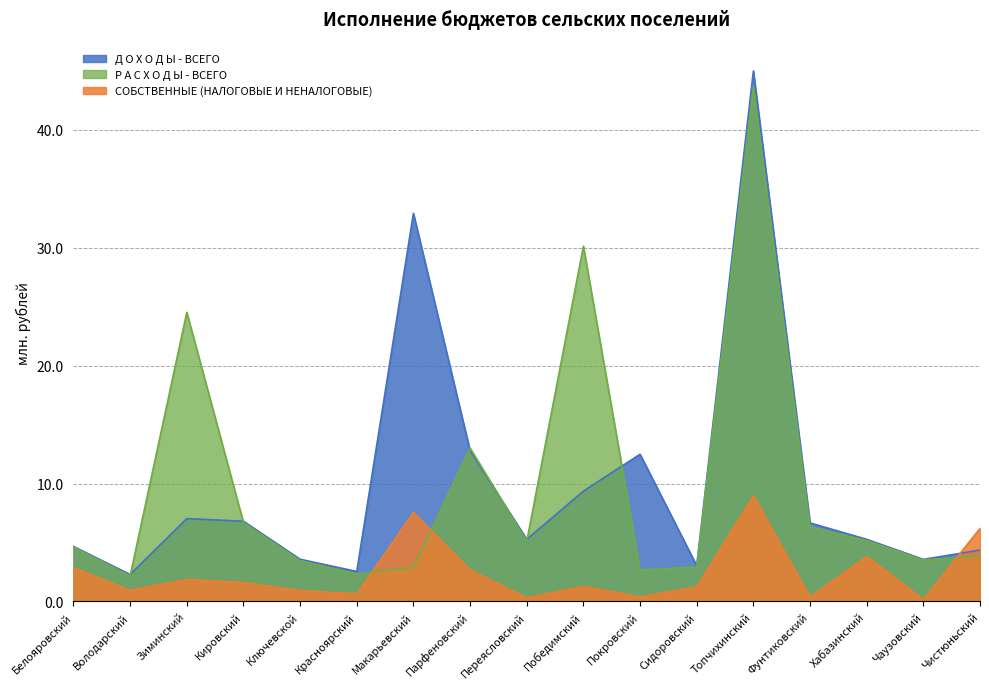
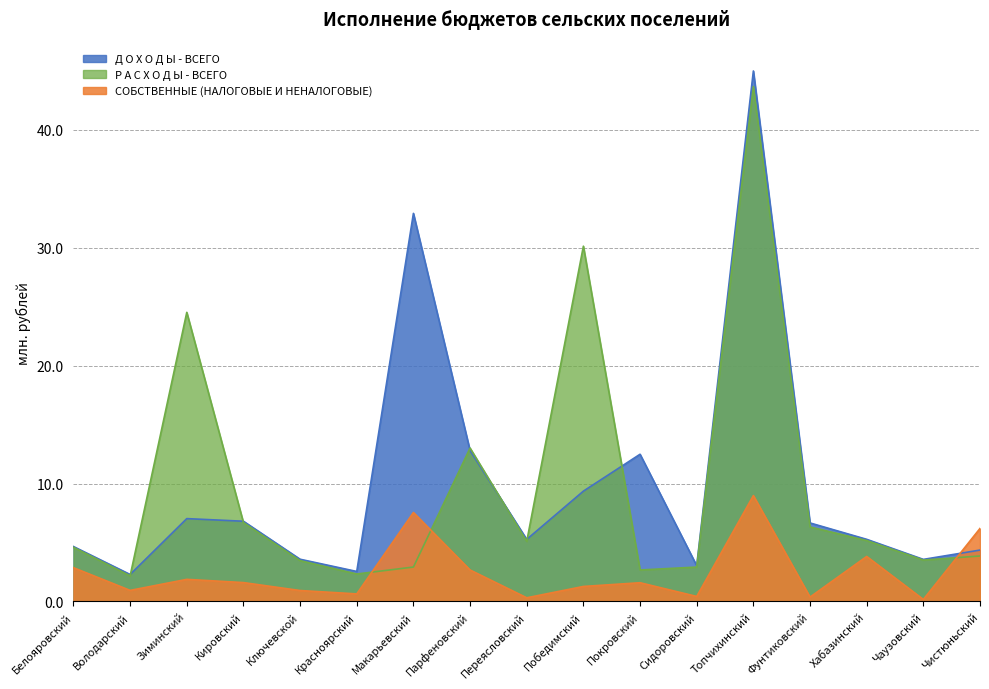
СОБСТВЕННЫЕ (НАЛОГОВЫЕ И НЕНАЛОГОВЫЕ), Покровский: 0.4 -> 1.6
СОБСТВЕННЫЕ (НАЛОГОВЫЕ И НЕНАЛОГОВЫЕ), Сидоровский: 1.2 -> 0.4
